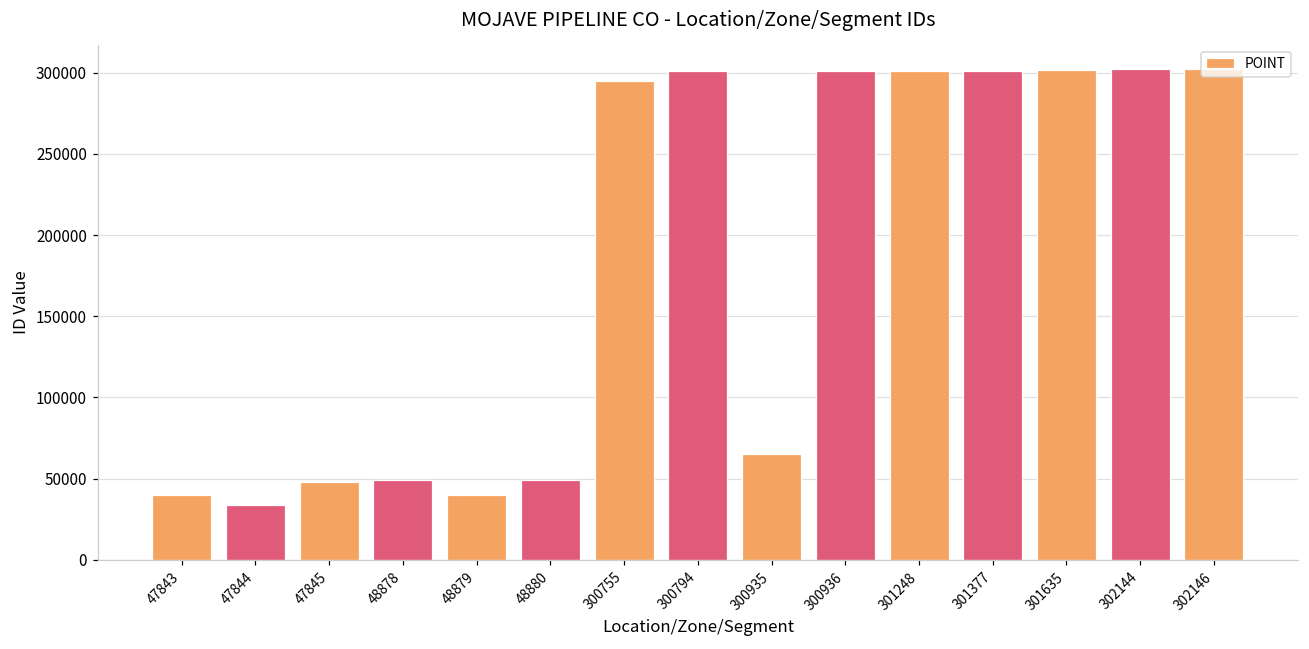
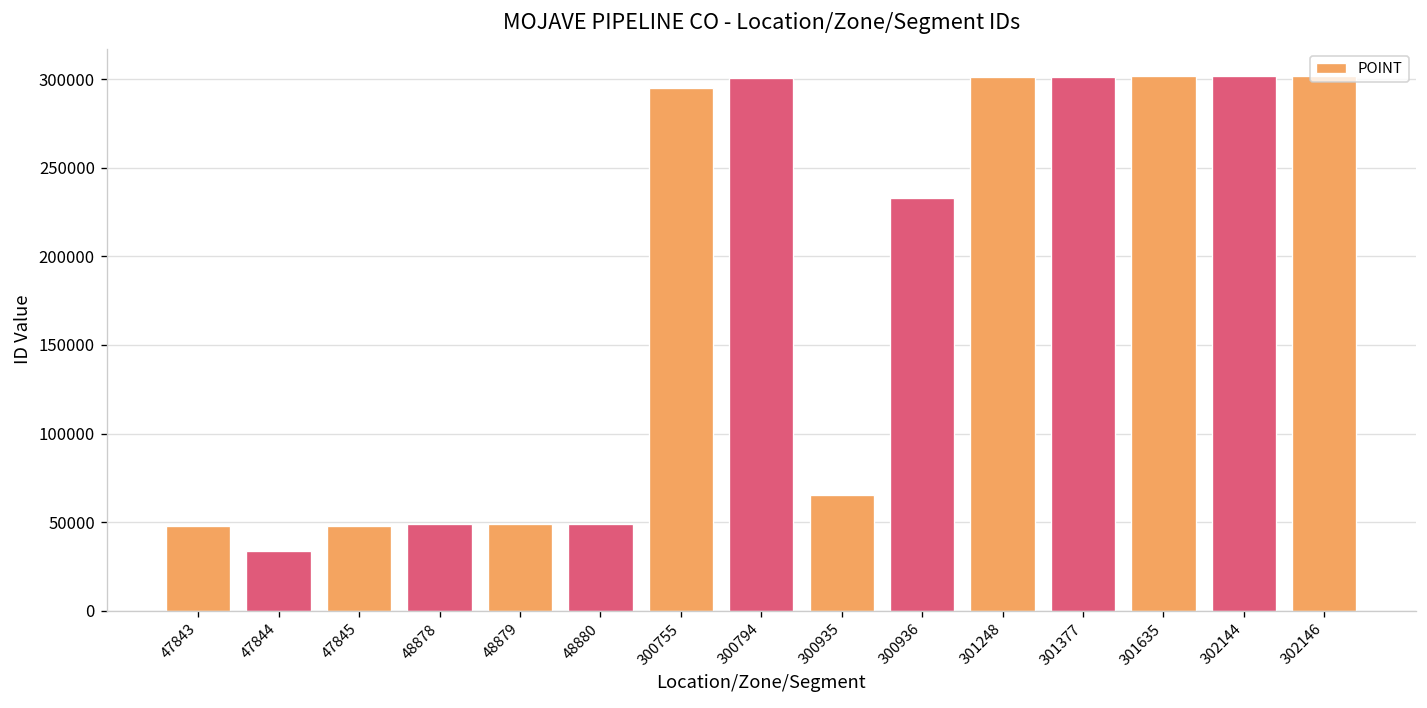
47843: 40000 -> 48000
48879: 40000 -> 49000
300936: 301000 -> 233000
